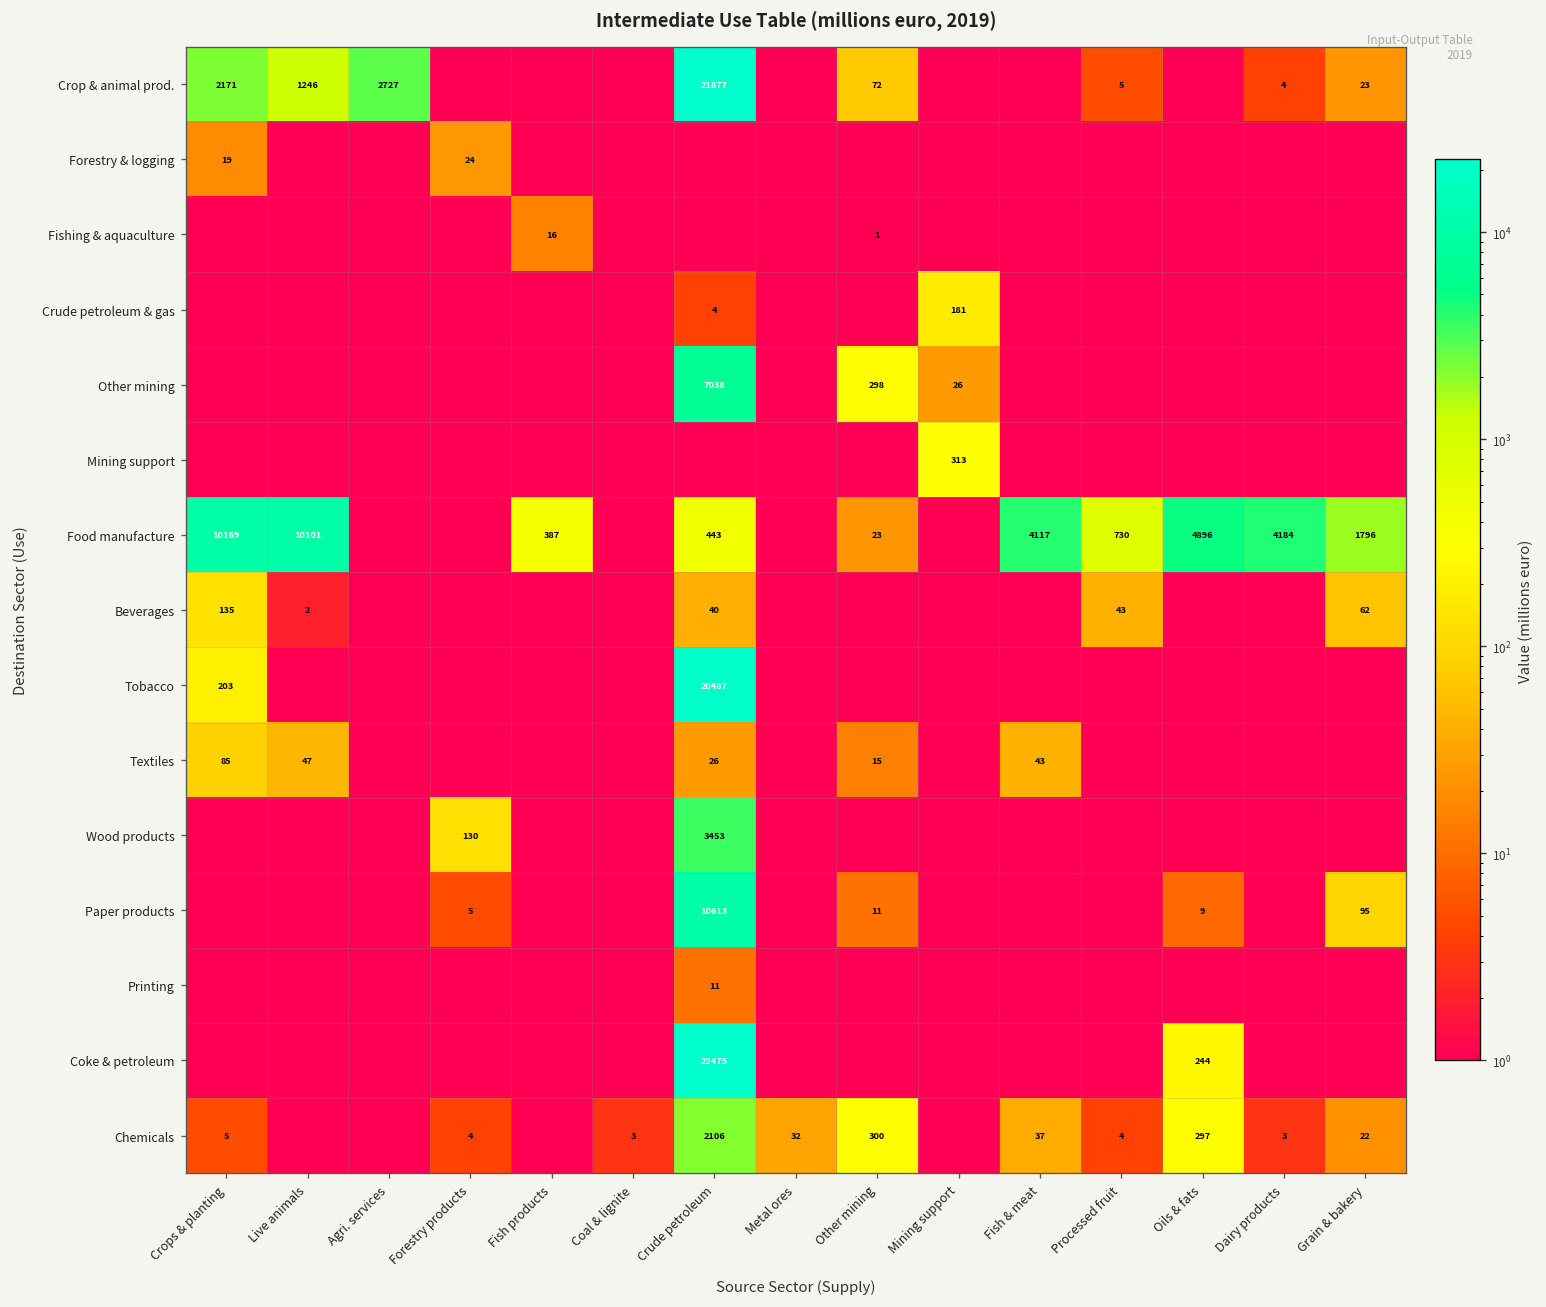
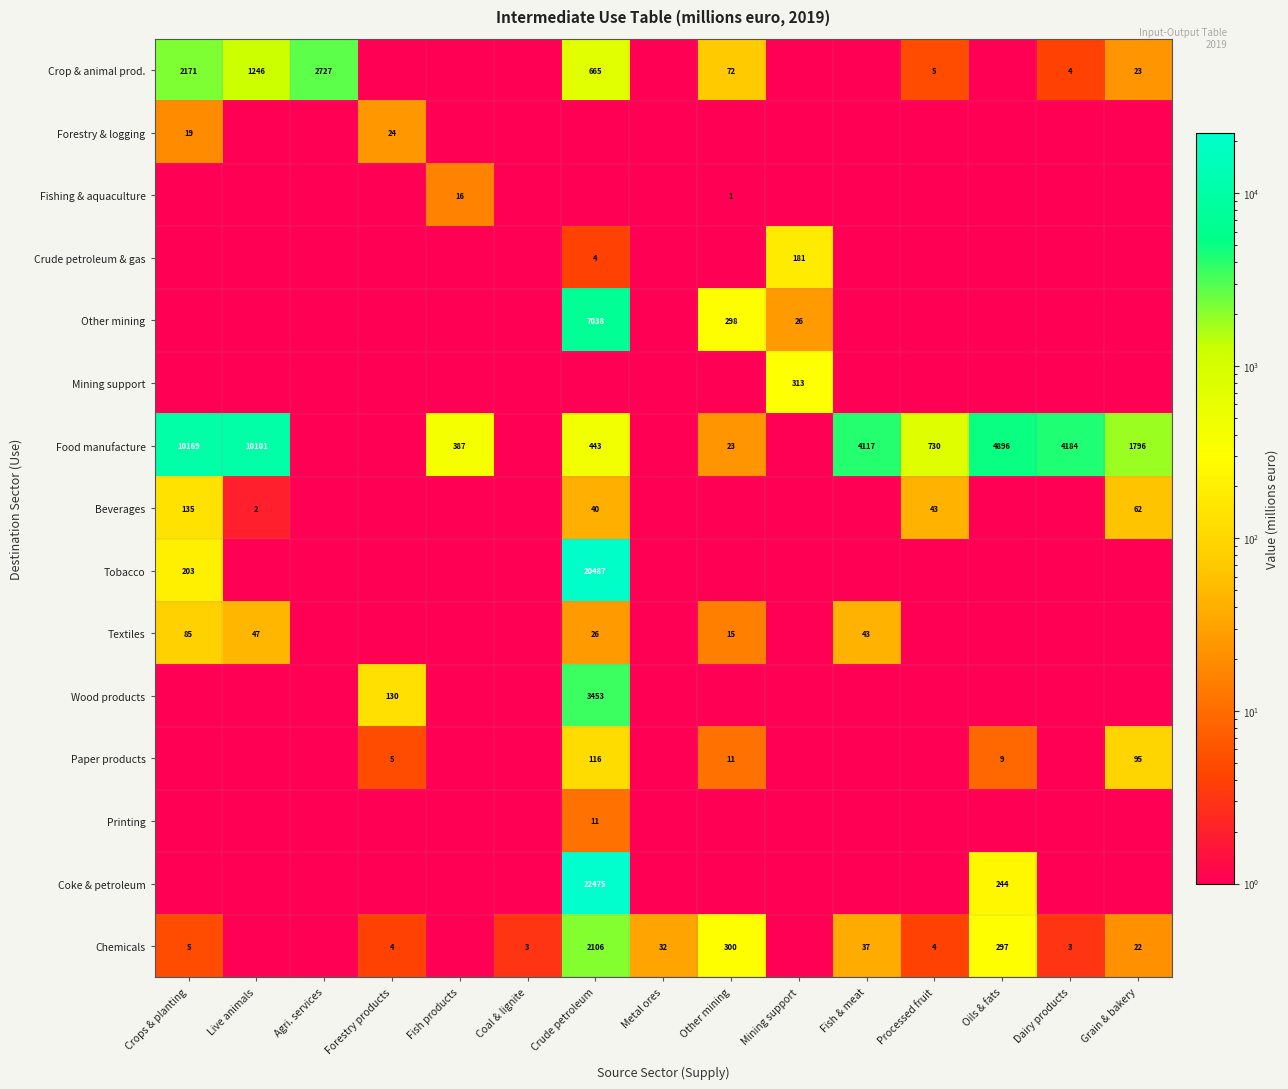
Crop & animal prod., Crude petroleum: 21877 -> 665
Paper products, Crude petroleum: 10613 -> 116
